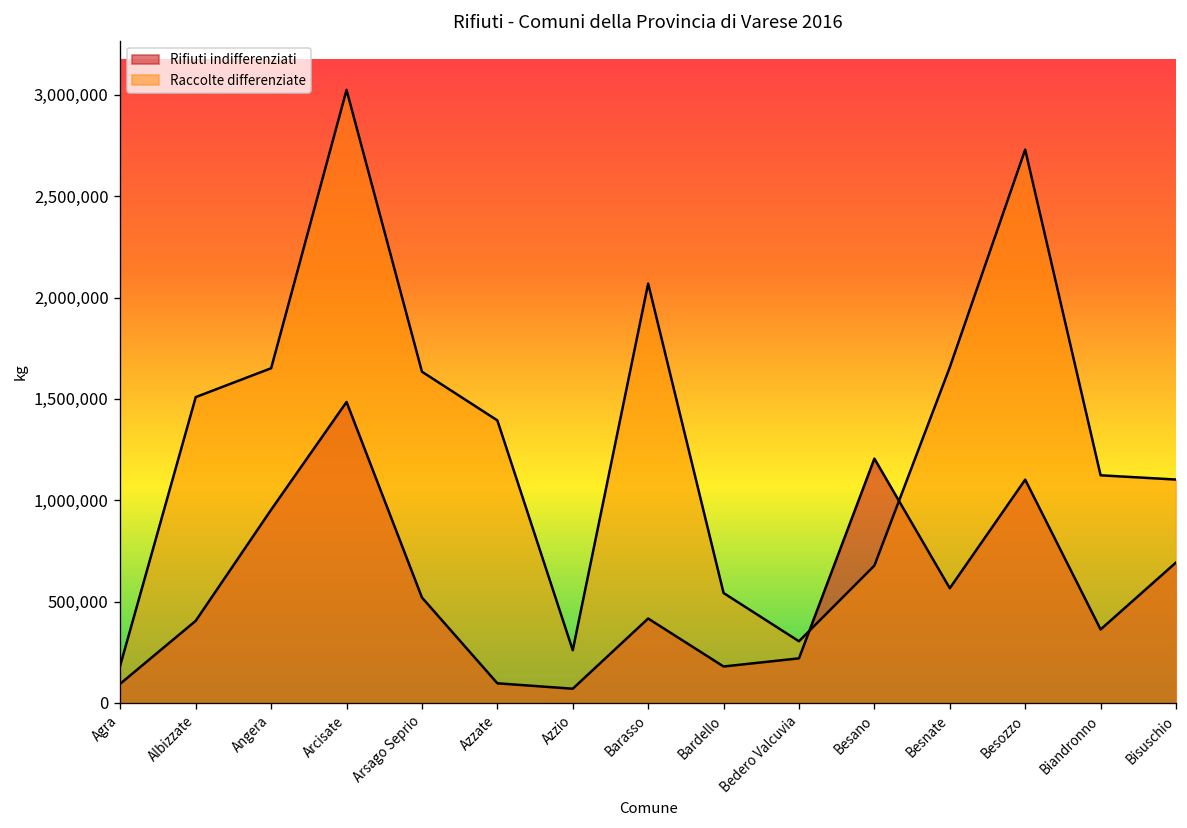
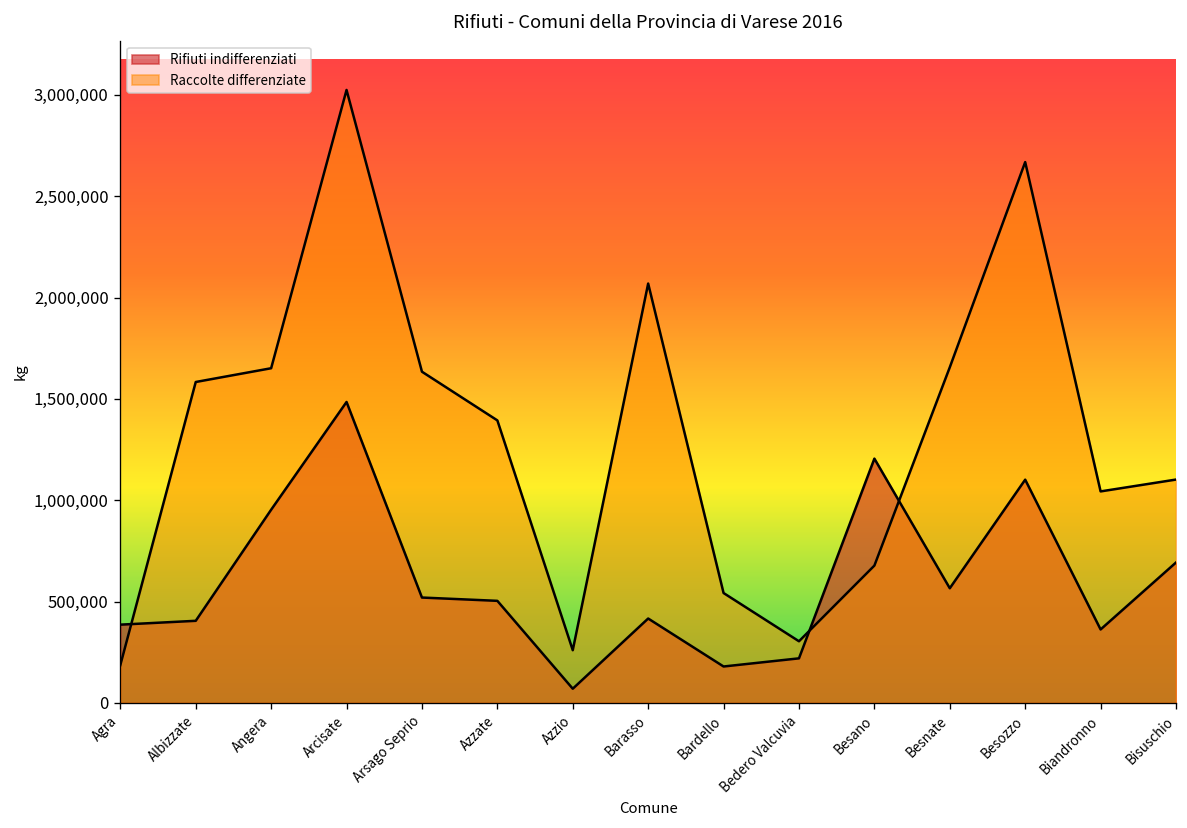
Rifiuti indifferenziati, Agra: 90,000 -> 390,000
Raccolte differenziate, Albizzate: 1,510,000 -> 1,580,000
Rifiuti indifferenziati, Azzate: 100,000 -> 500,000
Raccolte differenziate, Besozzo: 2,730,000 -> 2,670,000
Raccolte differenziate, Biandronno: 1,120,000 -> 1,040,000
